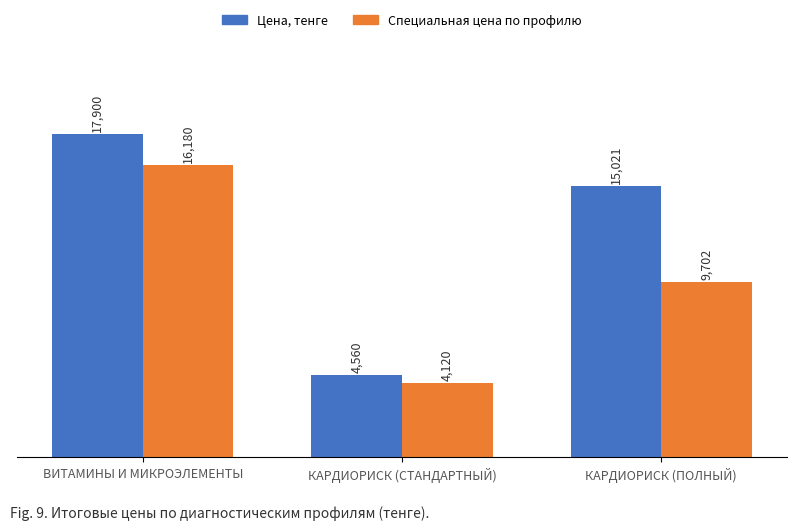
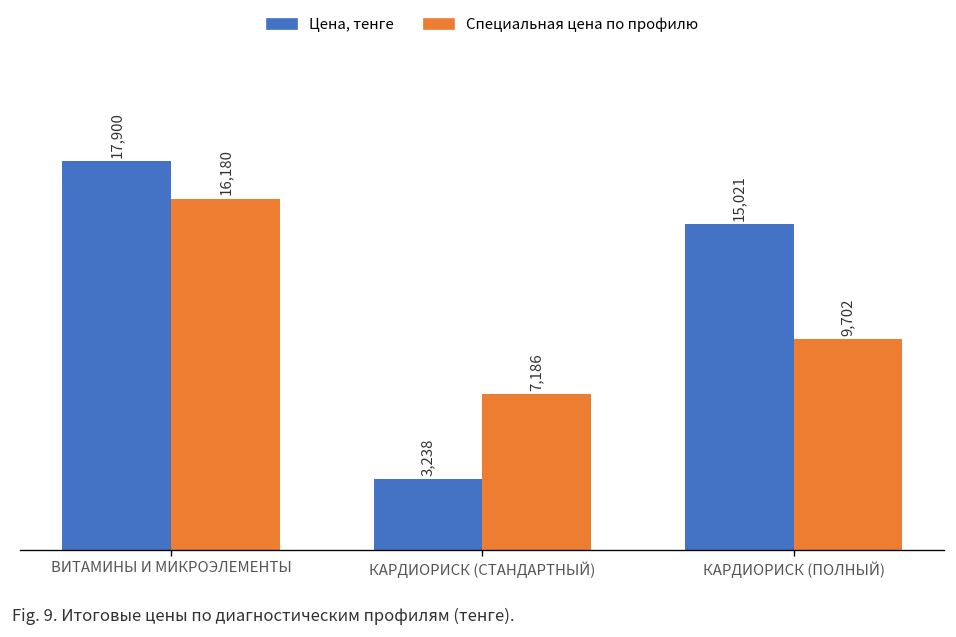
Цена, тенге, КАРДИОРИСК (СТАНДАРТНЫЙ): 4,560 -> 3,238
Специальная цена по профилю, КАРДИОРИСК (СТАНДАРТНЫЙ): 4,120 -> 7,186
